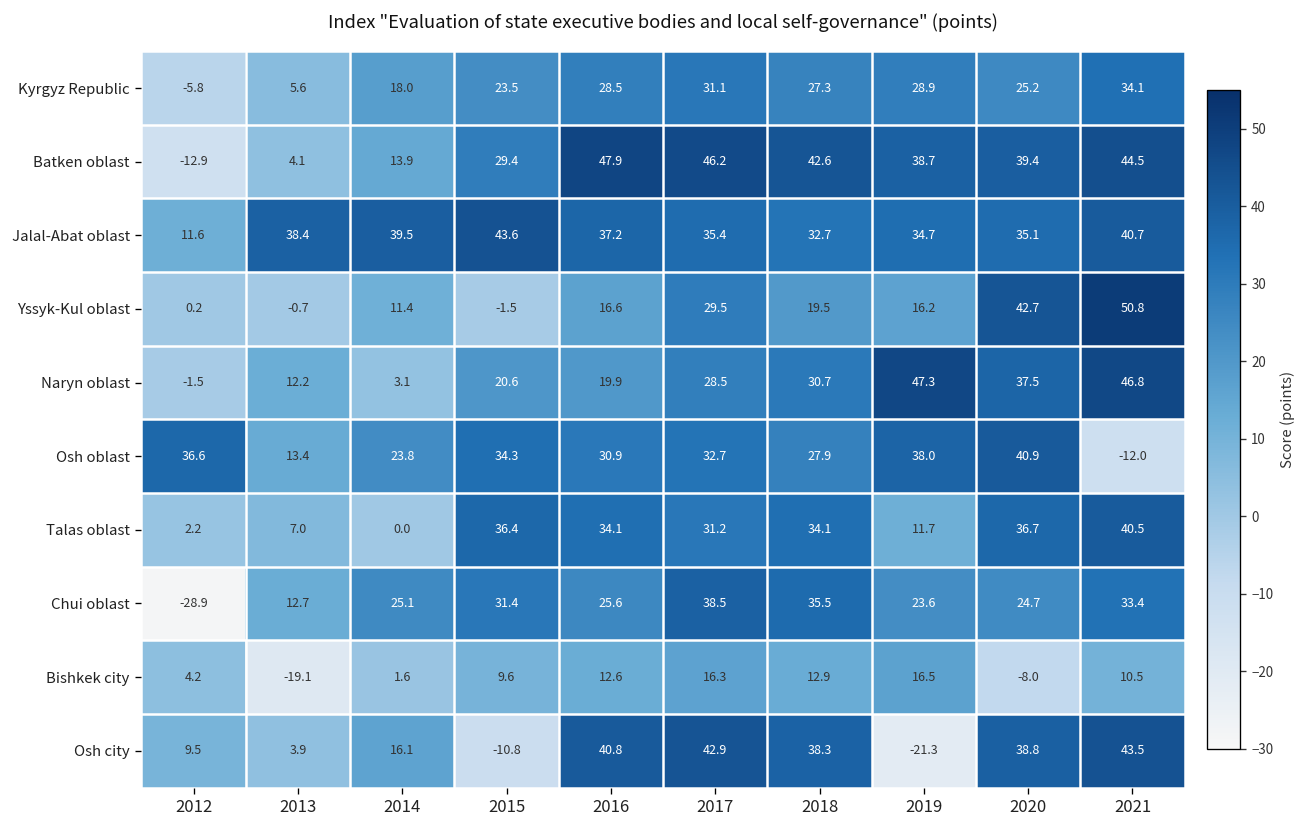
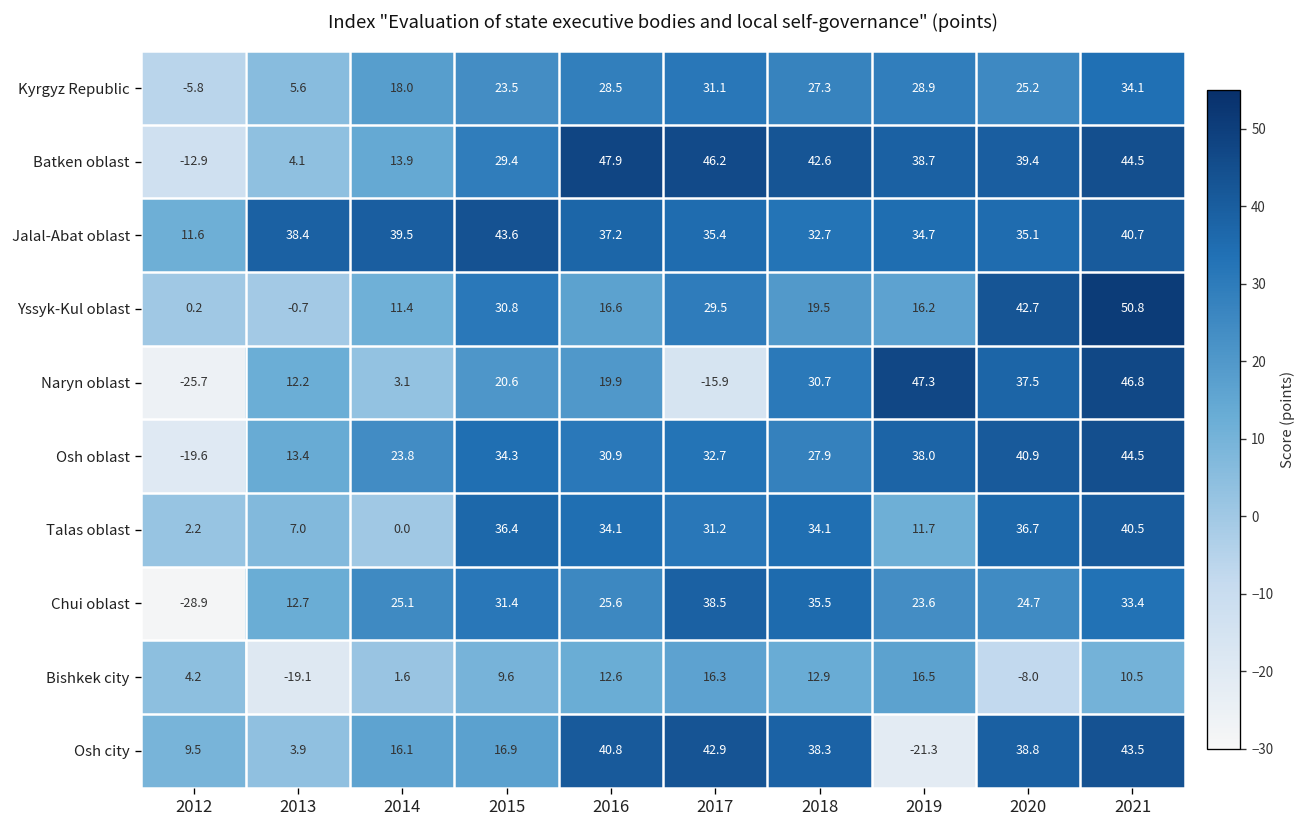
Yssyk-Kul oblast, 2015: -1.5 -> 30.8
Naryn oblast, 2012: -1.5 -> -25.7
Naryn oblast, 2017: 28.5 -> -15.9
Osh oblast, 2012: 36.6 -> -19.6
Osh oblast, 2021: -12.0 -> 44.5
Osh city, 2015: -10.8 -> 16.9
